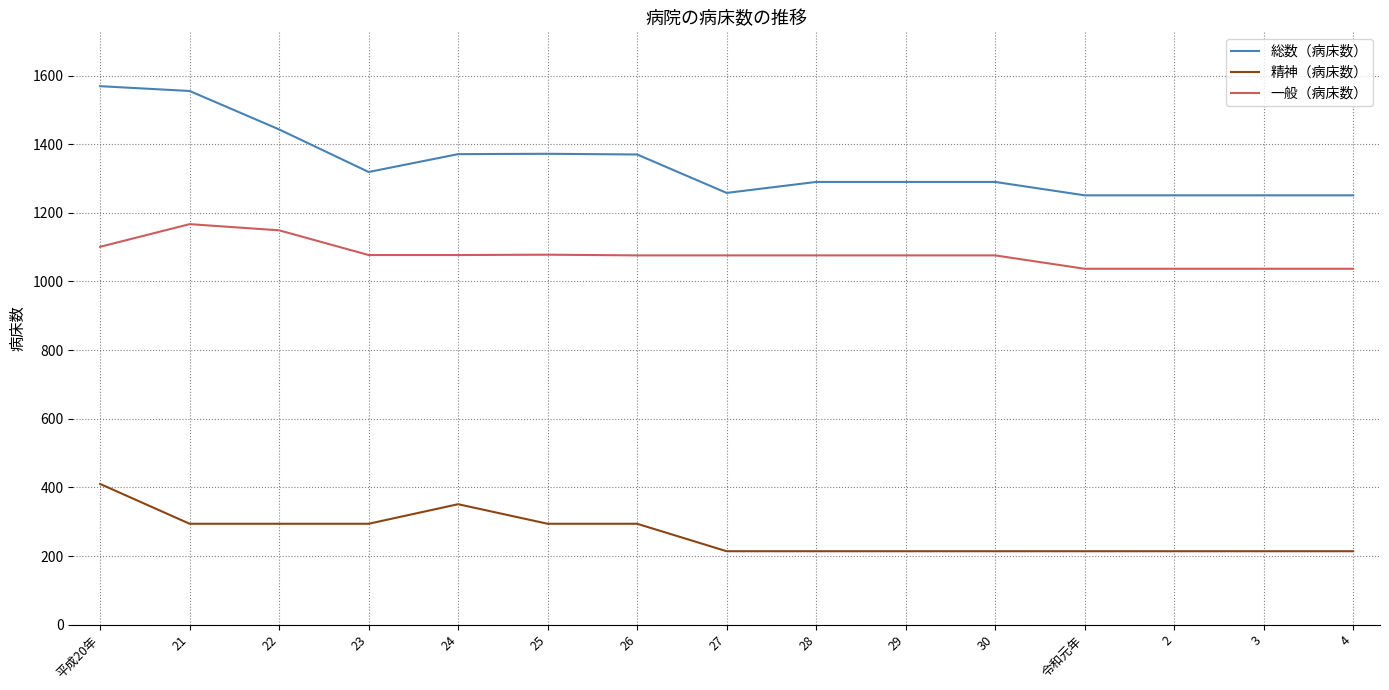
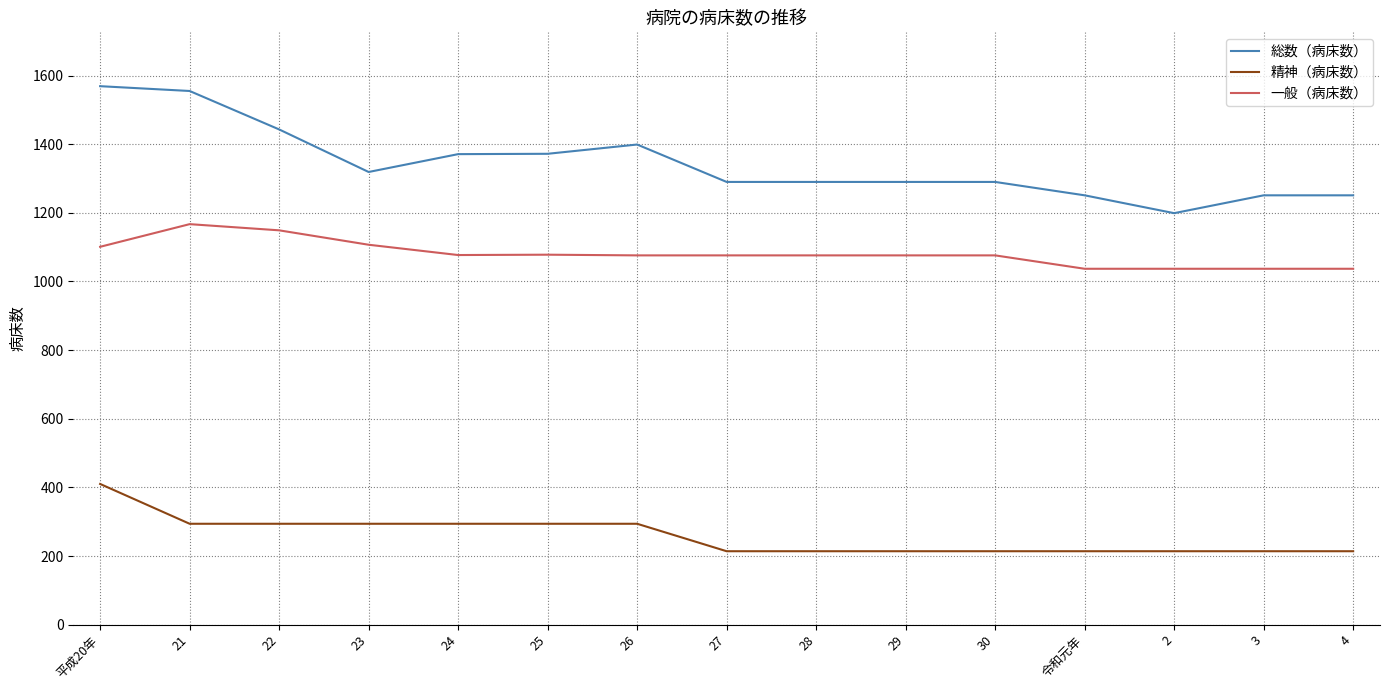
一般（病床数）, 23: 1080 -> 1110
精神（病床数）, 24: 350 -> 290
総数（病床数）, 26: 1370 -> 1400
総数（病床数）, 27: 1260 -> 1290
総数（病床数）, 2: 1250 -> 1200
